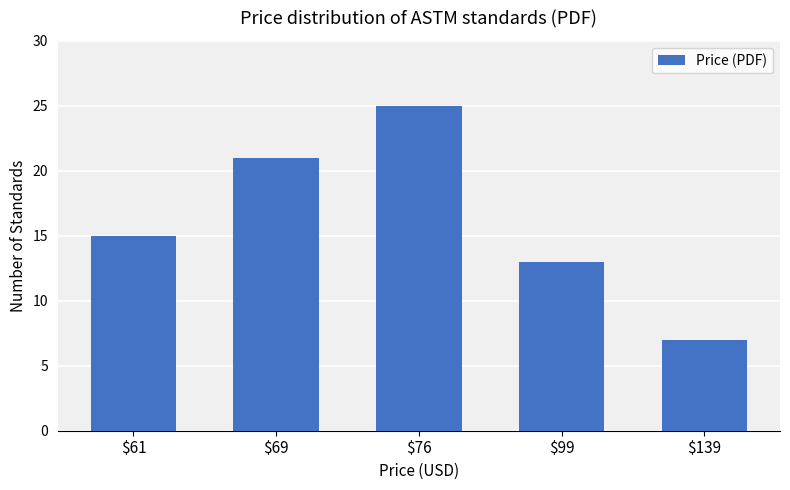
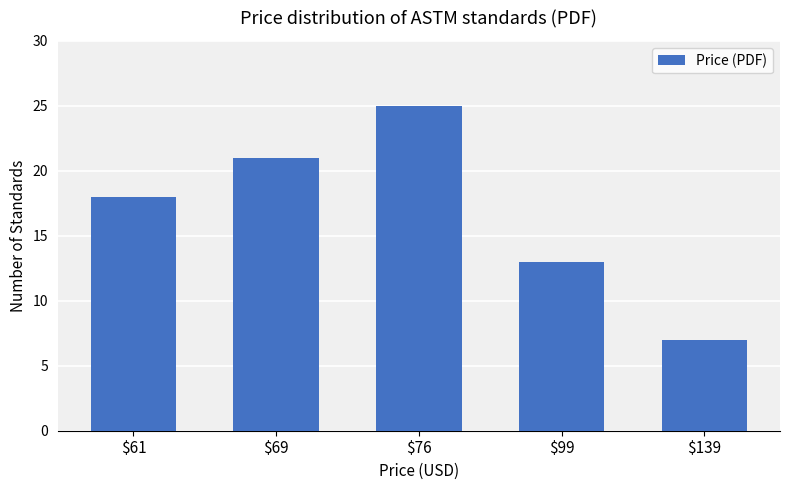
$61: 15 -> 18
